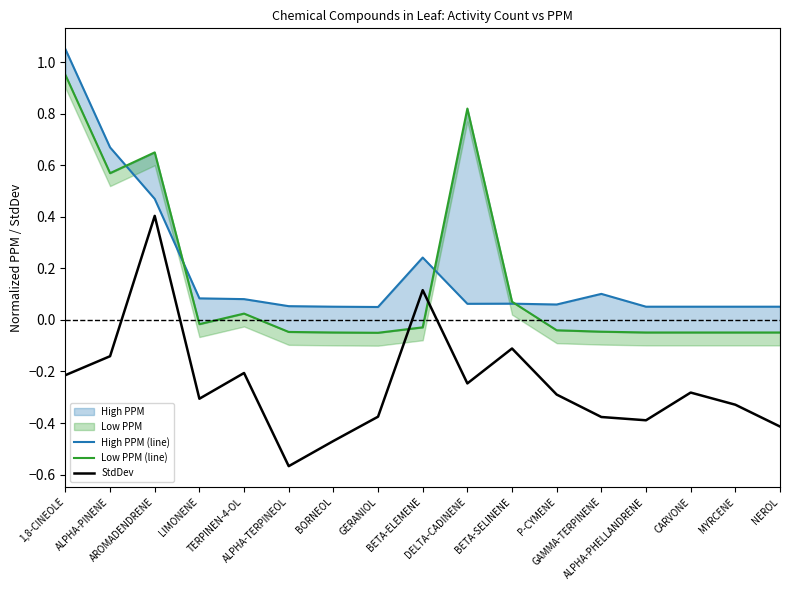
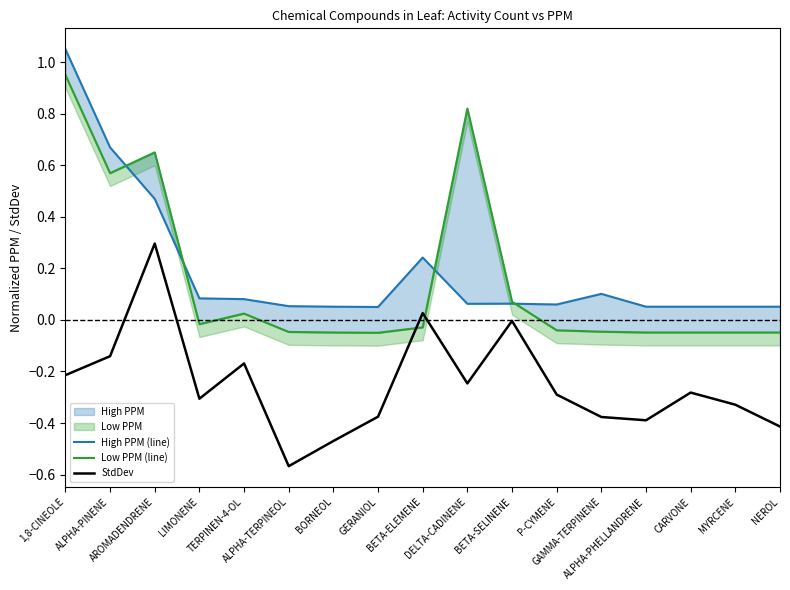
StdDev, AROMADENDRENE: 0.40 -> 0.30
StdDev, TERPINEN-4-OL: -0.21 -> -0.17
StdDev, BETA-ELEMENE: 0.12 -> 0.03
StdDev, BETA-SELINENE: -0.11 -> 0.00
